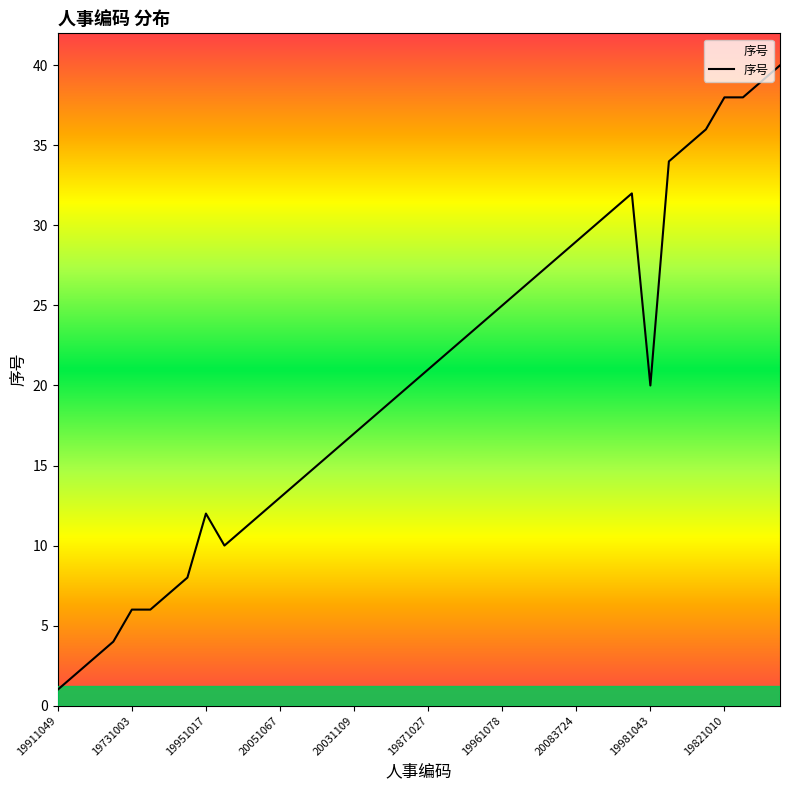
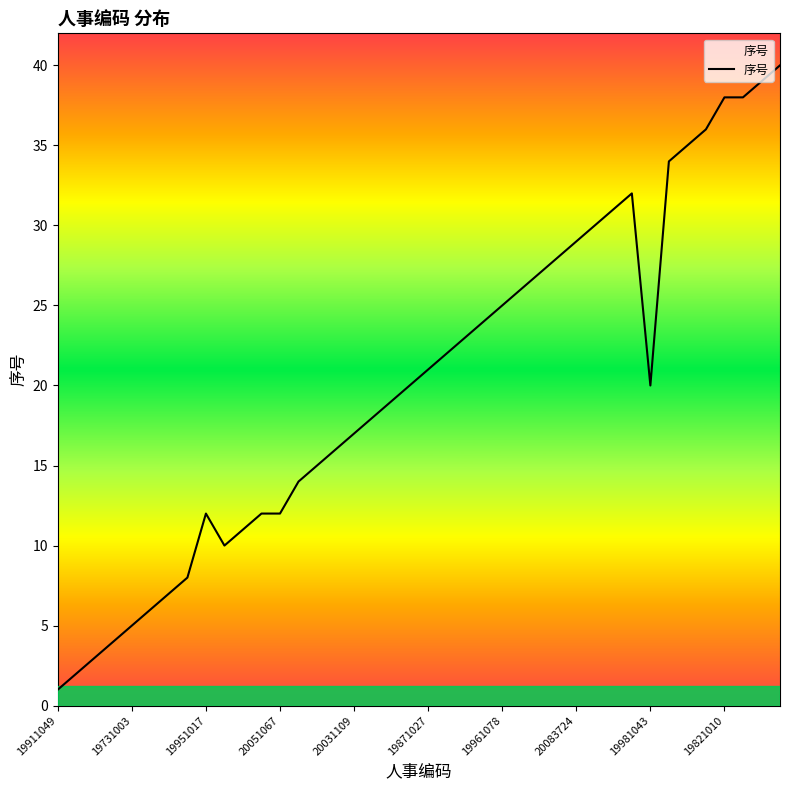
19731003: 6 -> 5
20051067: 13 -> 12
